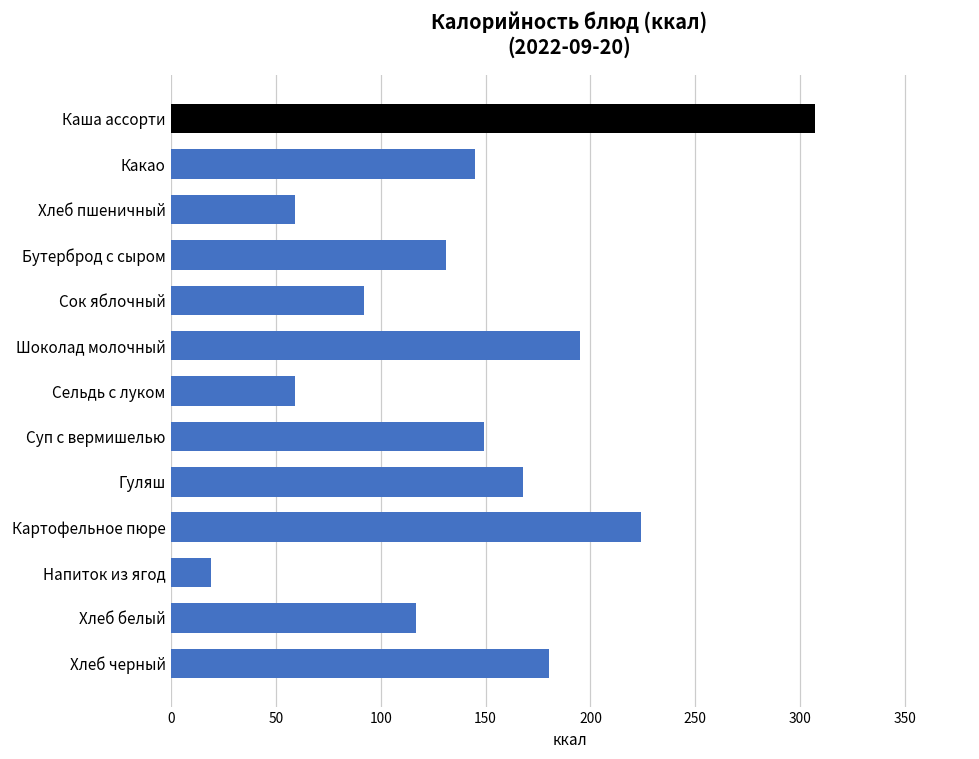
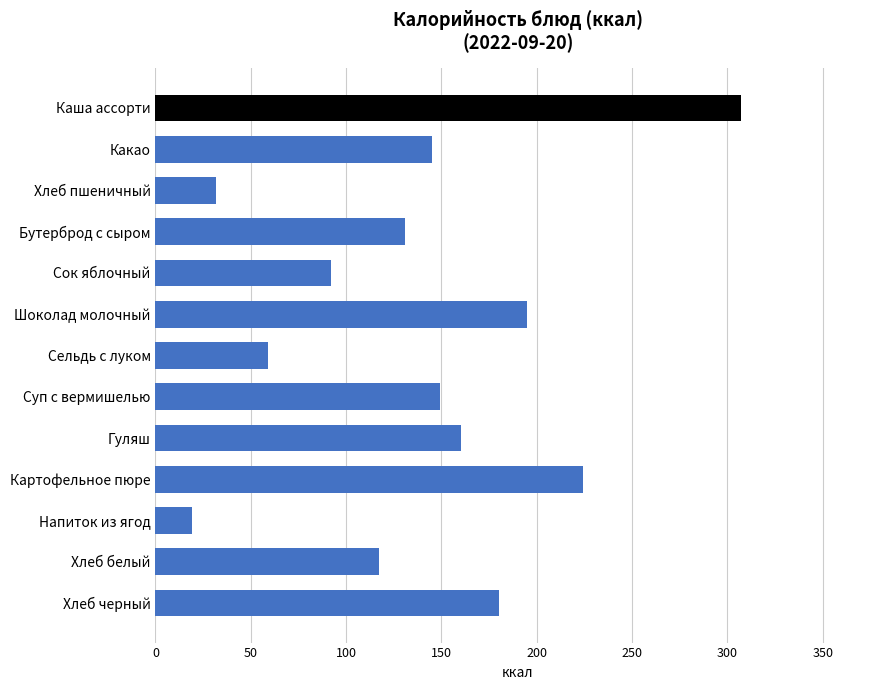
Хлеб пшеничный: 59 -> 32
Гуляш: 168 -> 160
